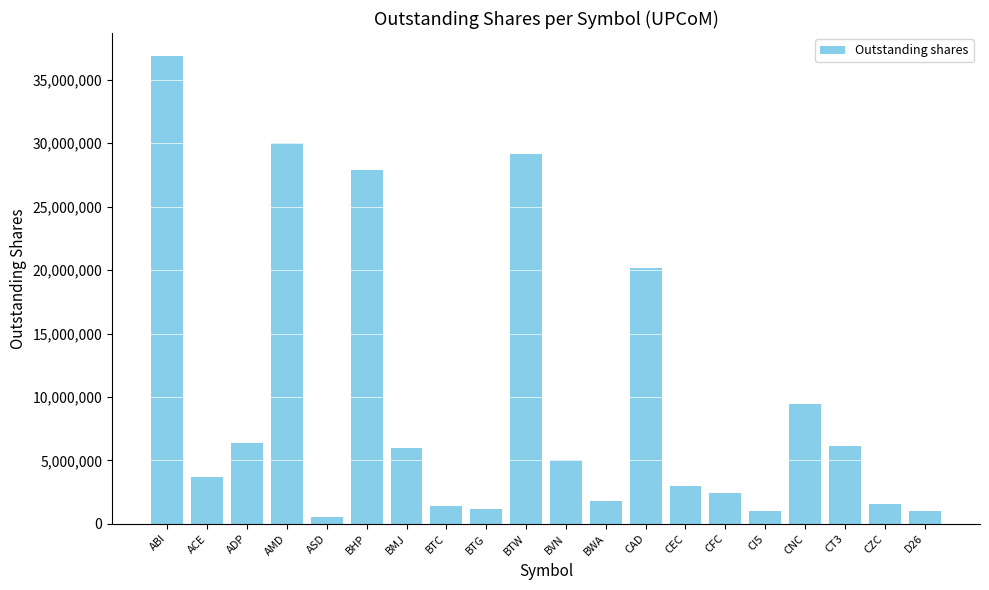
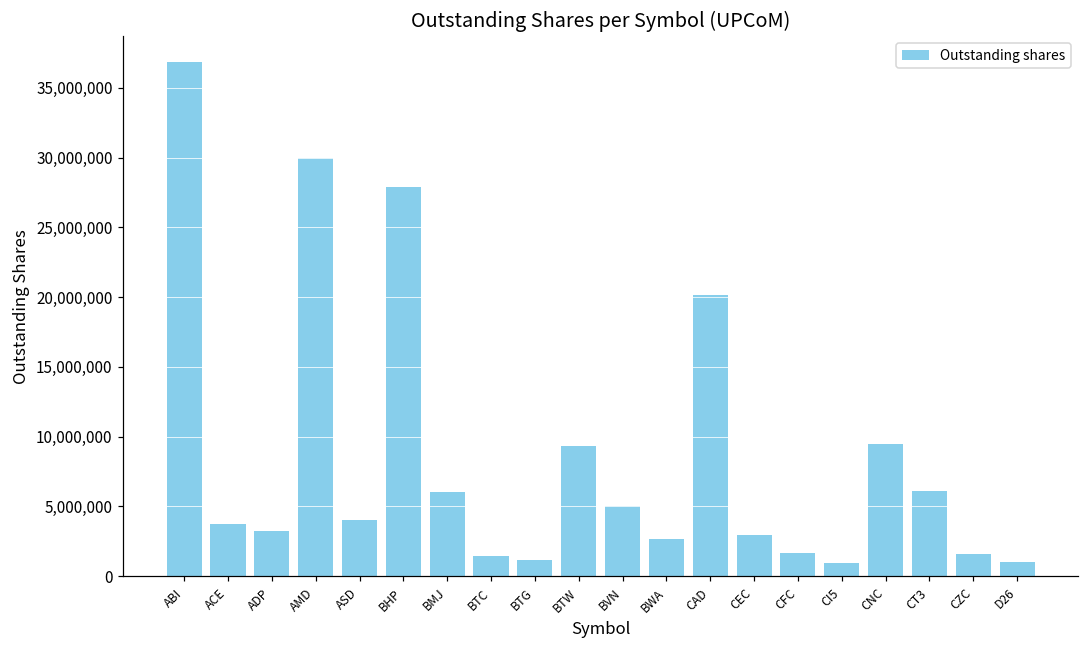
ADP: 6,400,000 -> 3,200,000
ASD: 500,000 -> 4,000,000
BTW: 29,200,000 -> 9,400,000
BWA: 1,800,000 -> 2,700,000
CFC: 2,400,000 -> 1,700,000
